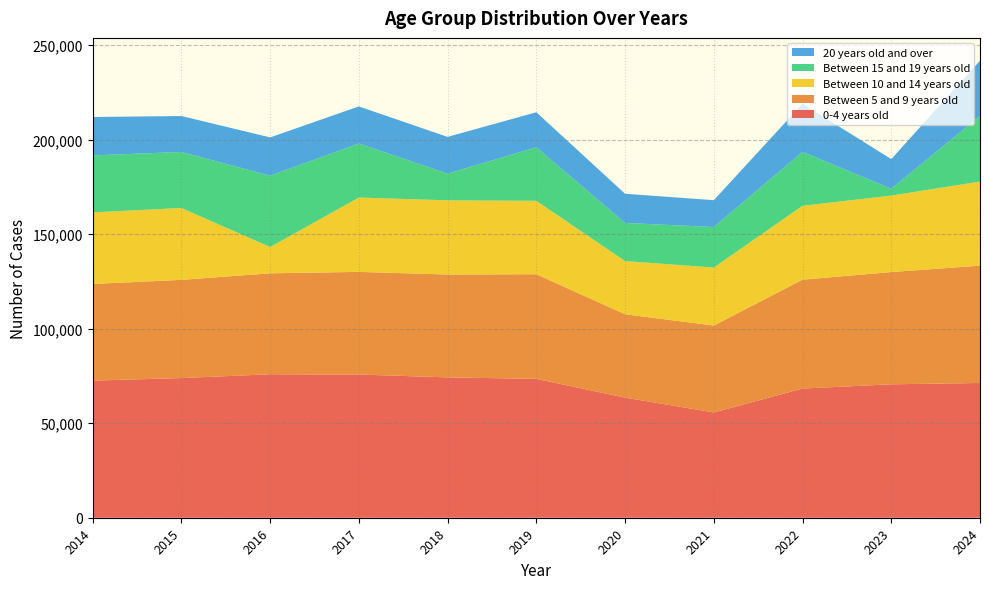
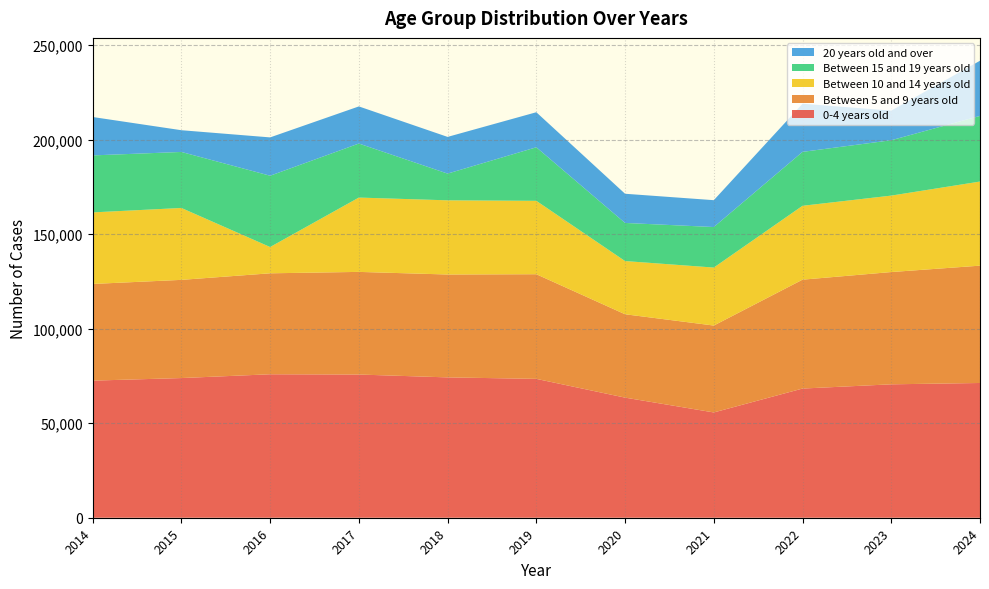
20 years old and over, 2015: 19,000 -> 12,000
Between 15 and 19 years old, 2023: 4,000 -> 29,000
